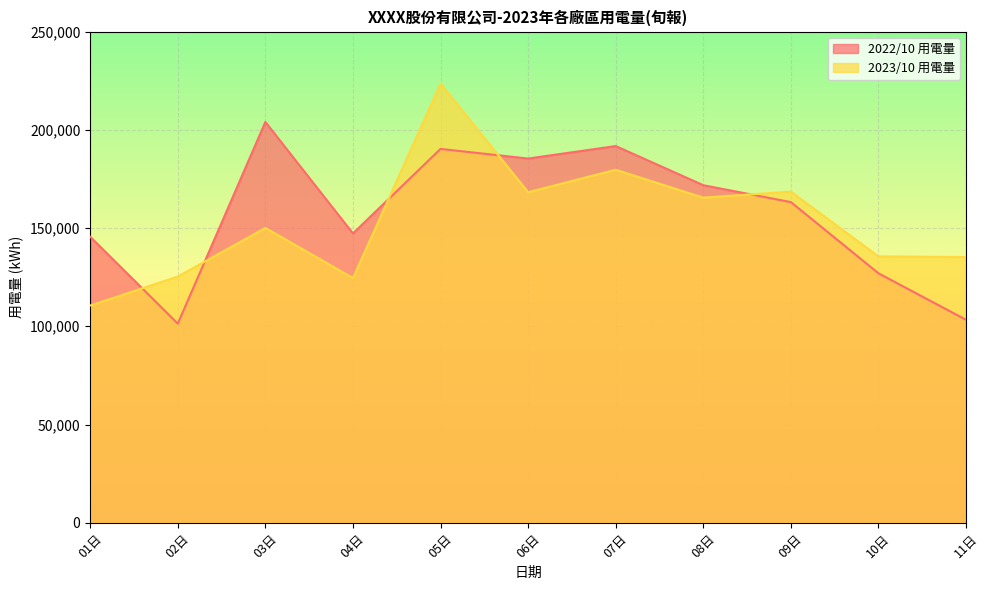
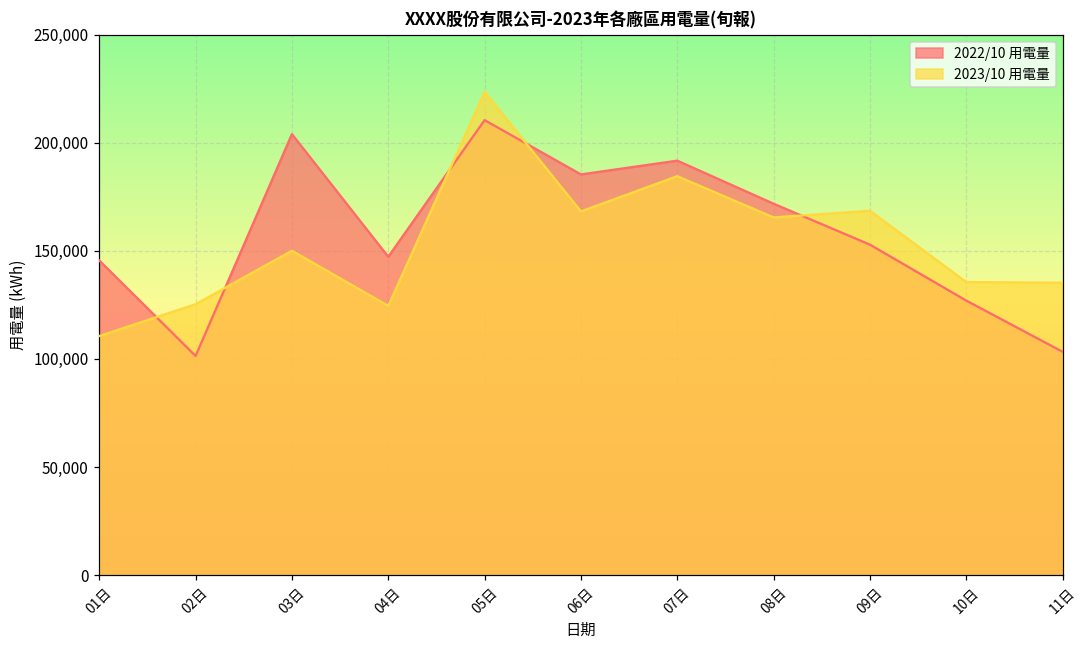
2022/10 用電量, 05日: 190,000 -> 210,000
2023/10 用電量, 07日: 180,000 -> 185,000
2022/10 用電量, 09日: 163,000 -> 153,000
